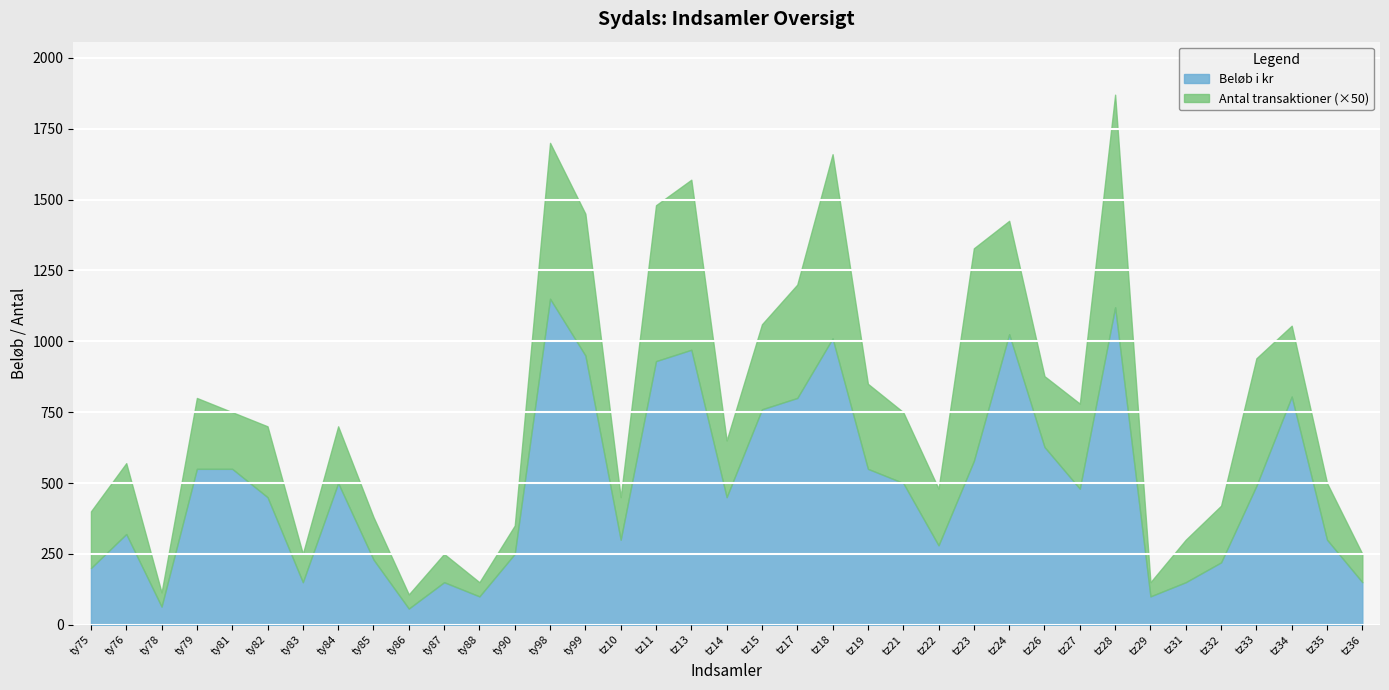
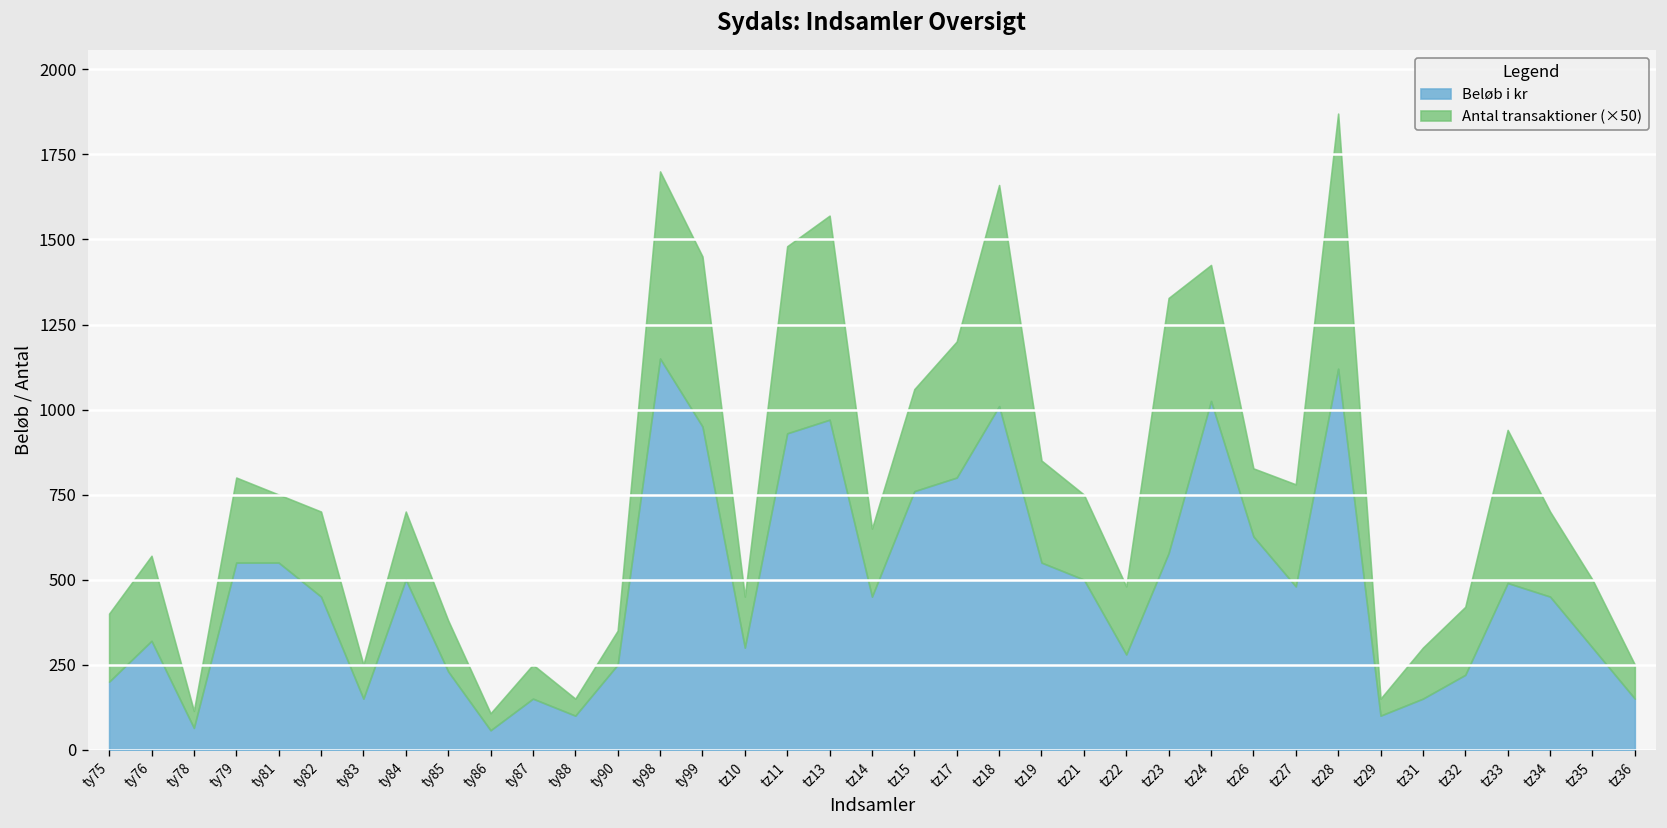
Antal transaktioner (×50), tz26: 250 -> 200
Beløb i kr, tz34: 810 -> 450
